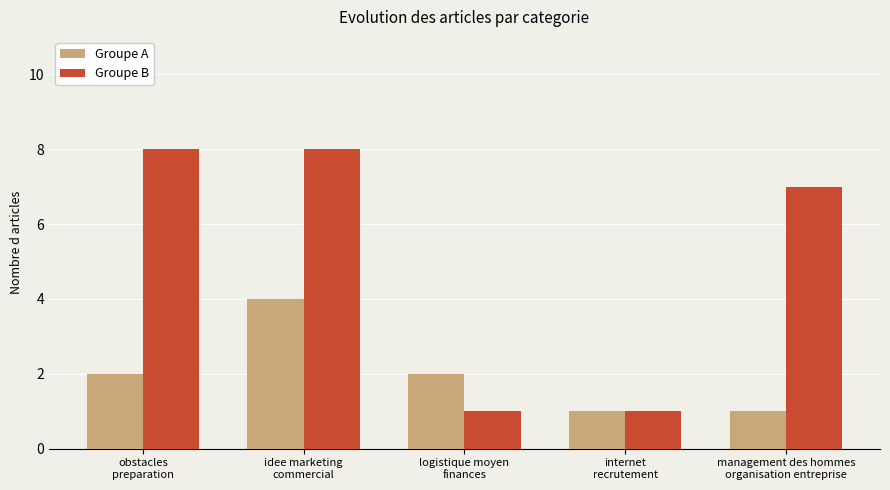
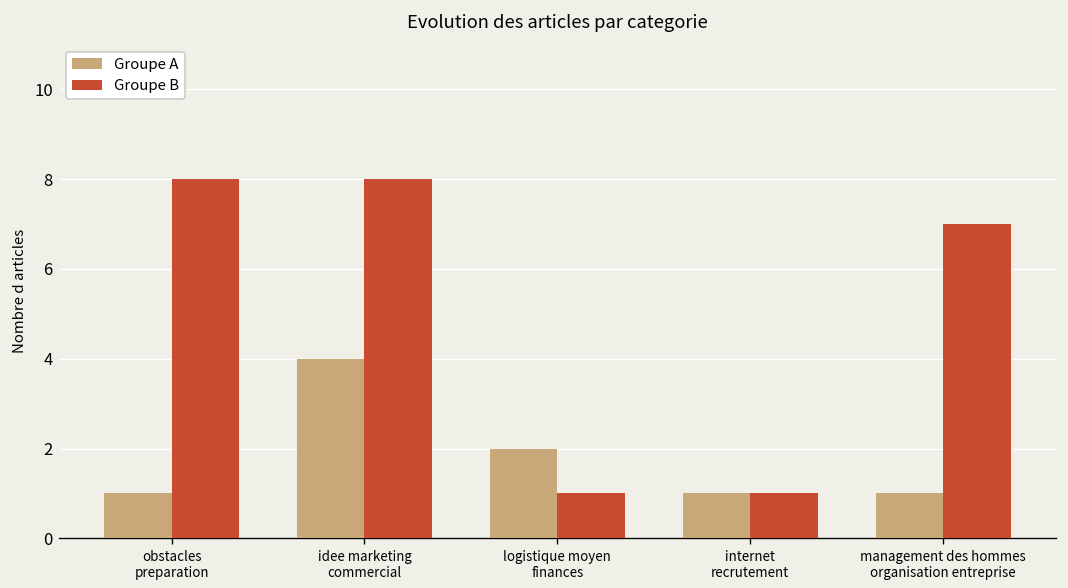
Groupe A, obstacles preparation: 2 -> 1
